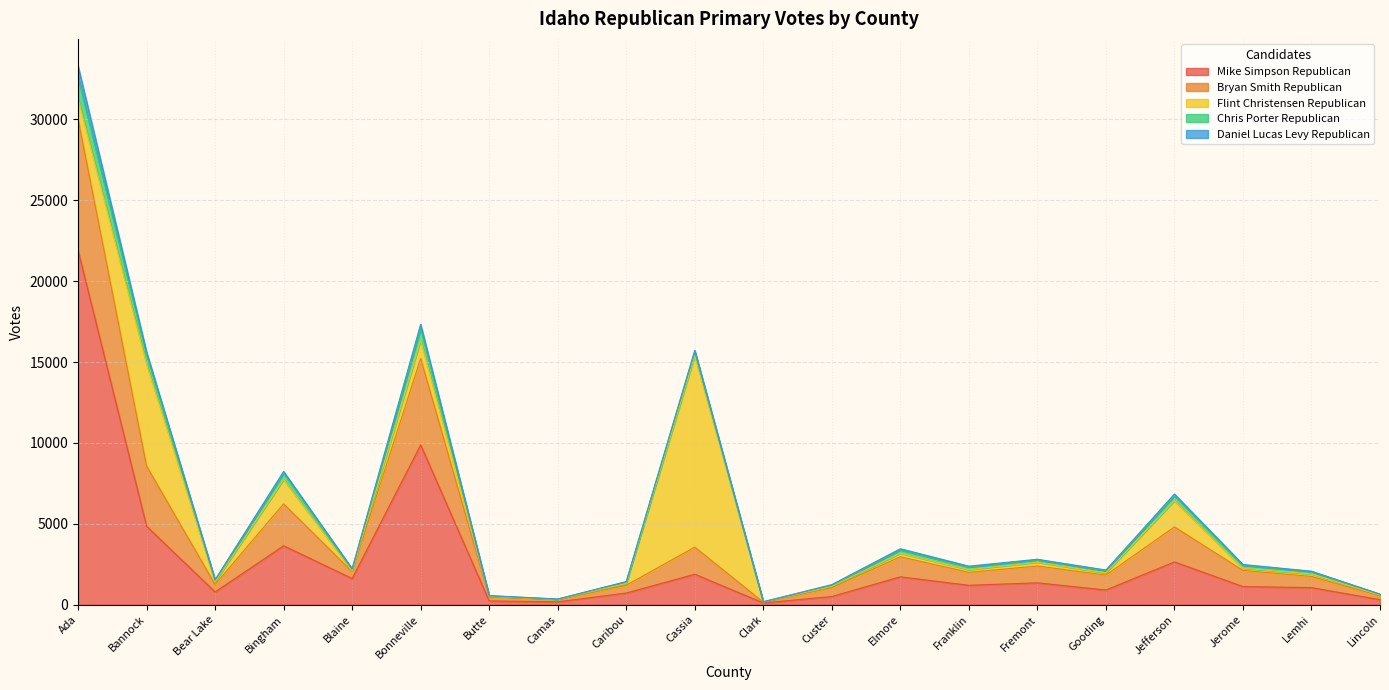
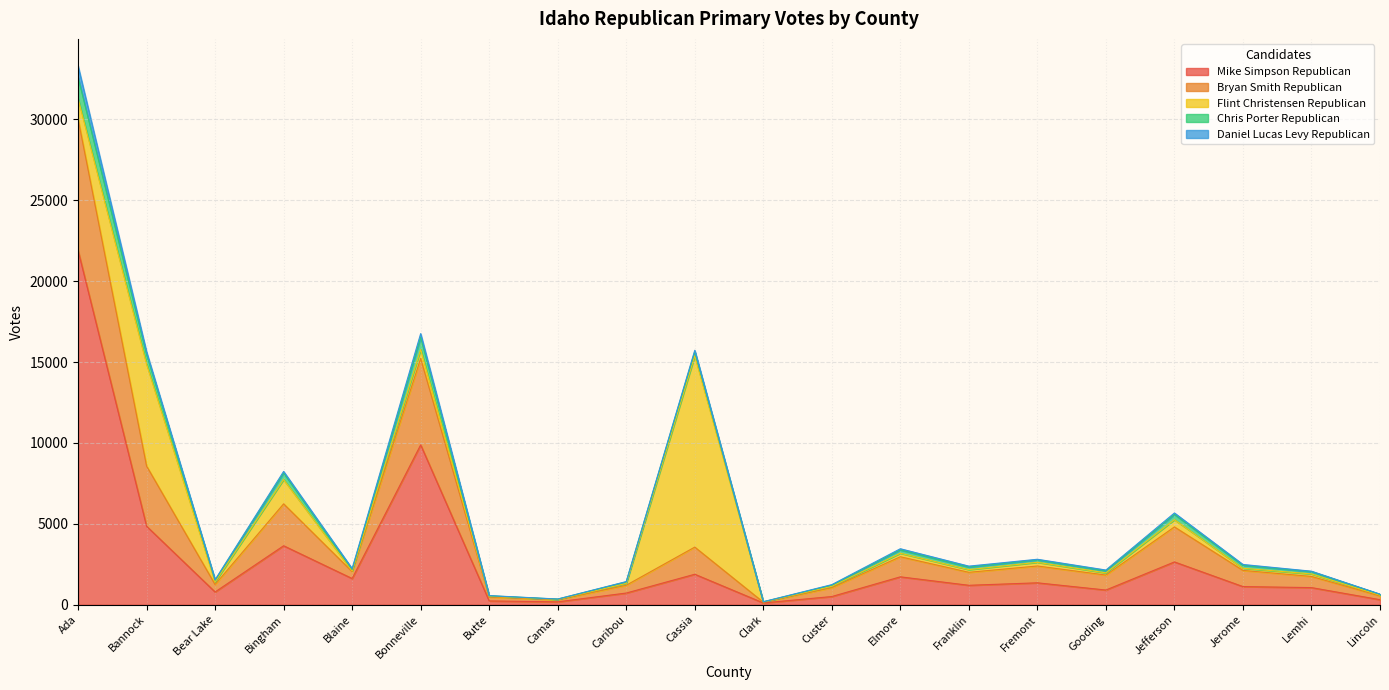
Flint Christensen Republican, Bonneville: 1100 -> 600
Flint Christensen Republican, Jefferson: 1600 -> 400
